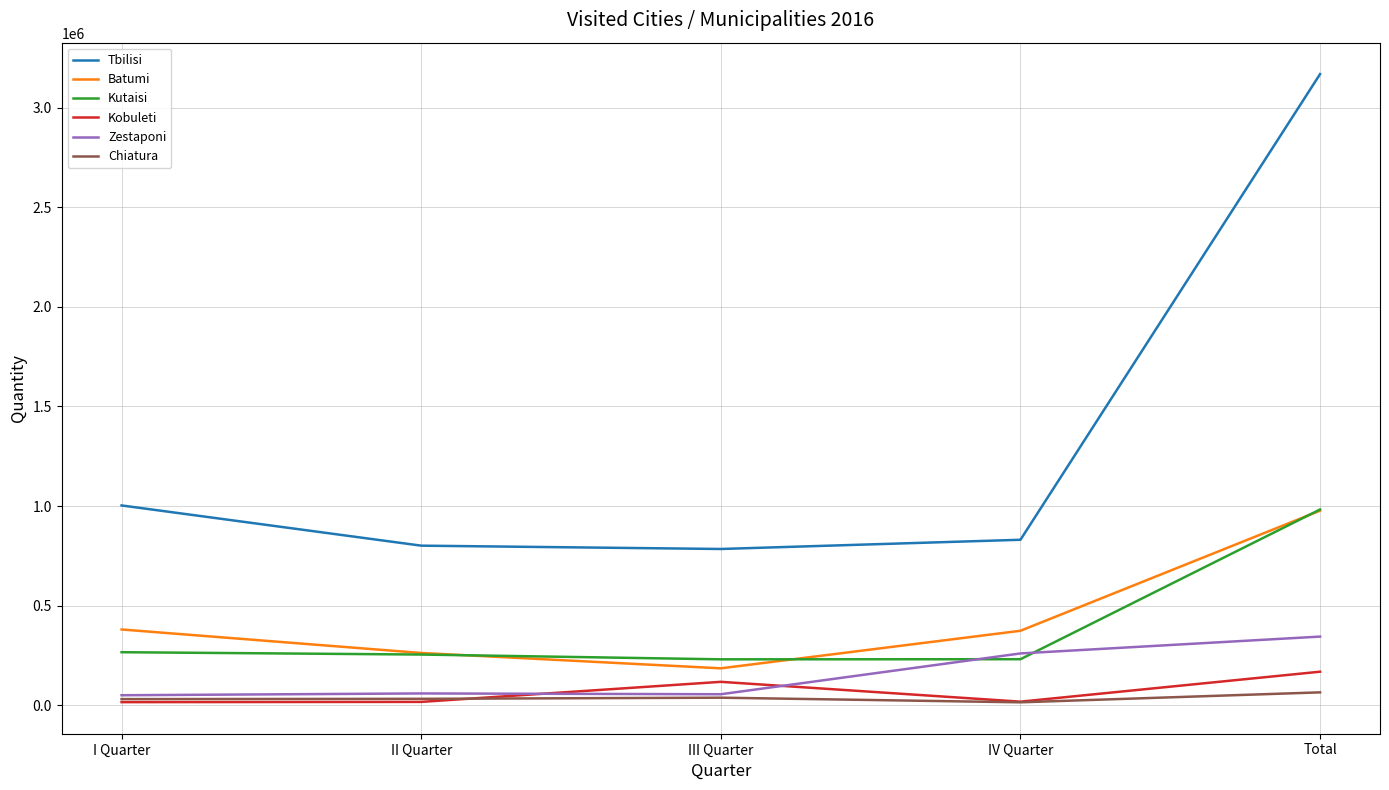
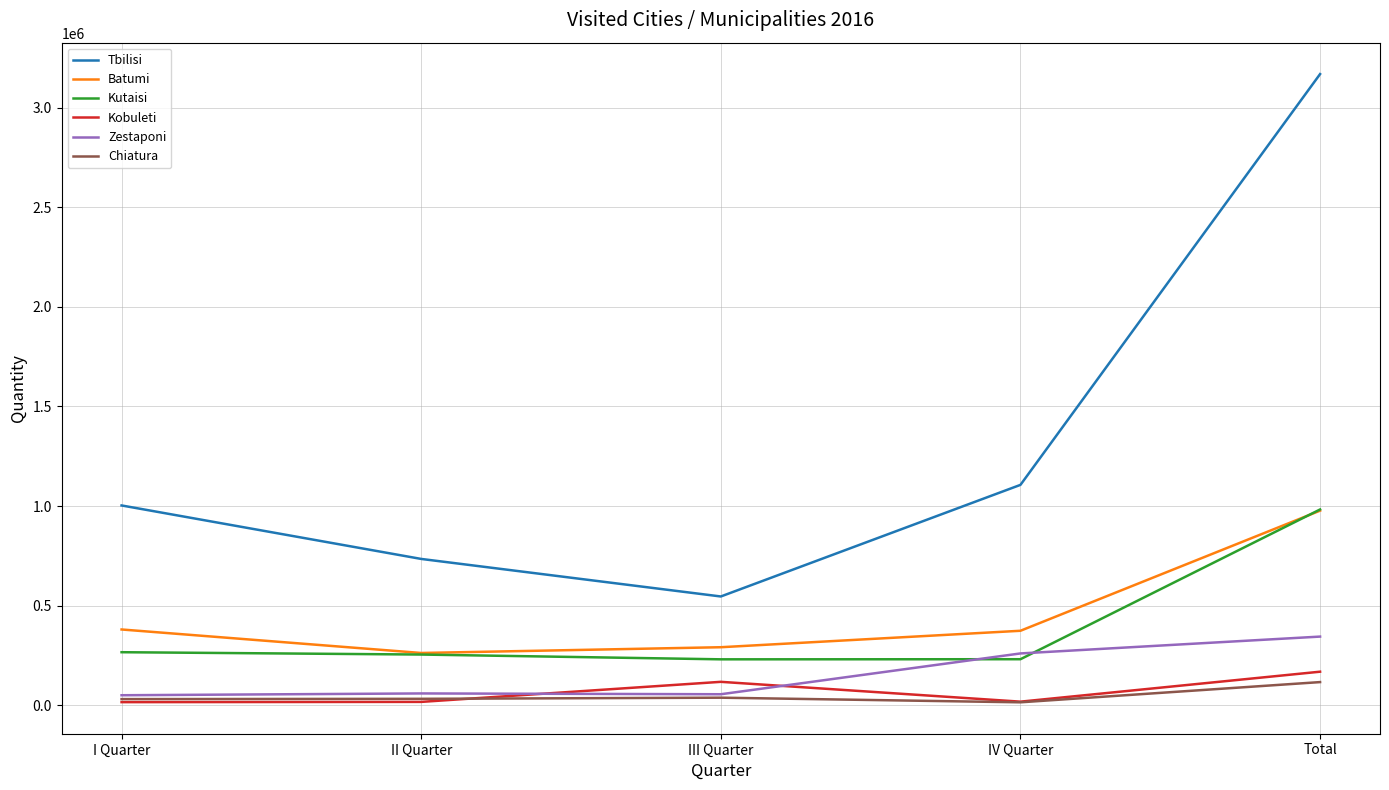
Tbilisi, II Quarter: 800000 -> 730000
Tbilisi, III Quarter: 780000 -> 550000
Batumi, III Quarter: 190000 -> 290000
Tbilisi, IV Quarter: 830000 -> 1110000
Chiatura, Total: 60000 -> 120000
